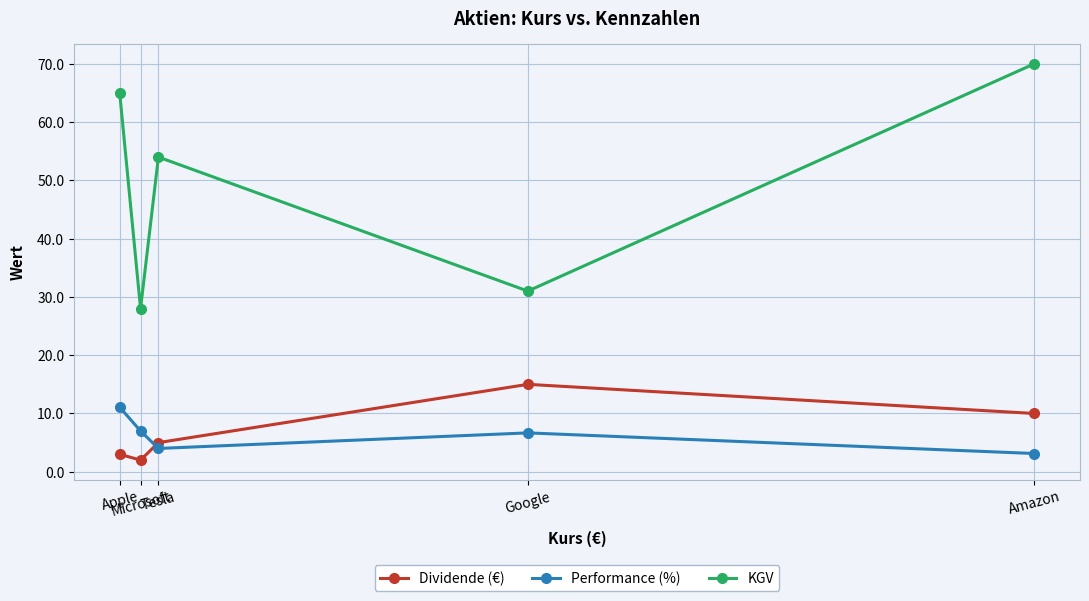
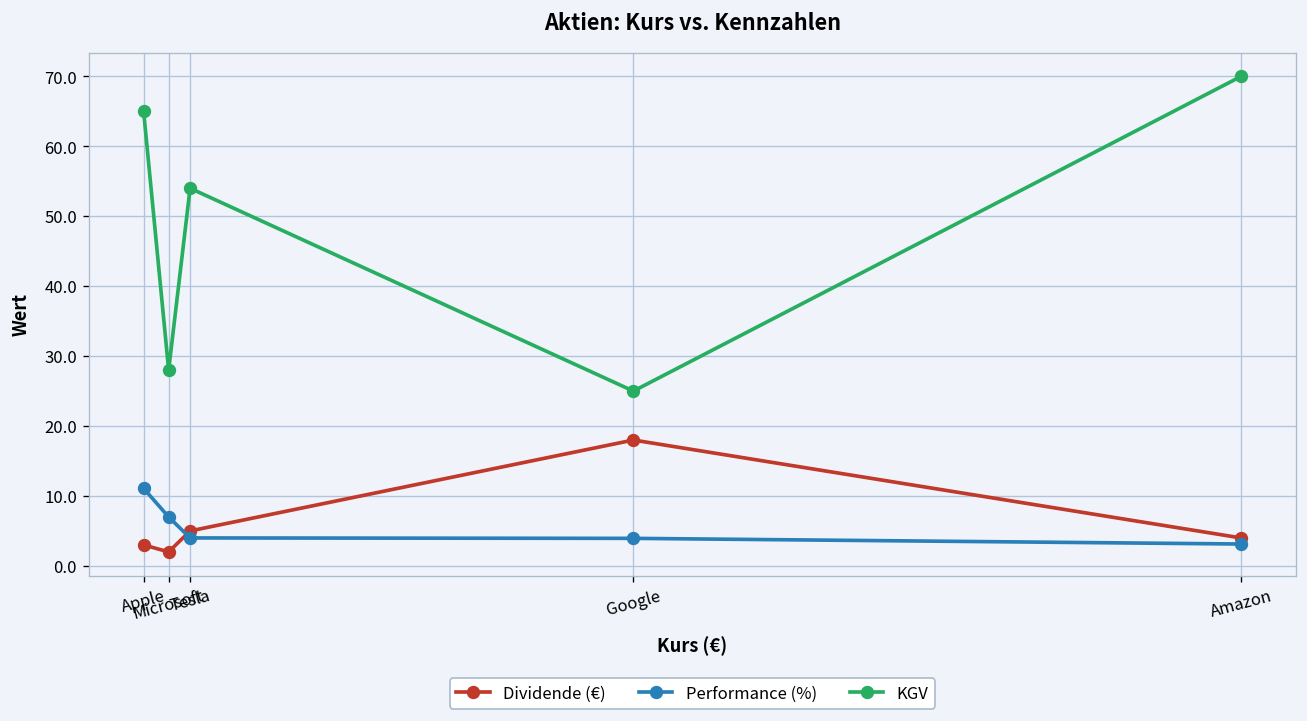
Dividende (€), Google: 15 -> 18
Performance (%), Google: 7 -> 4
KGV, Google: 31 -> 25
Dividende (€), Amazon: 10 -> 4
